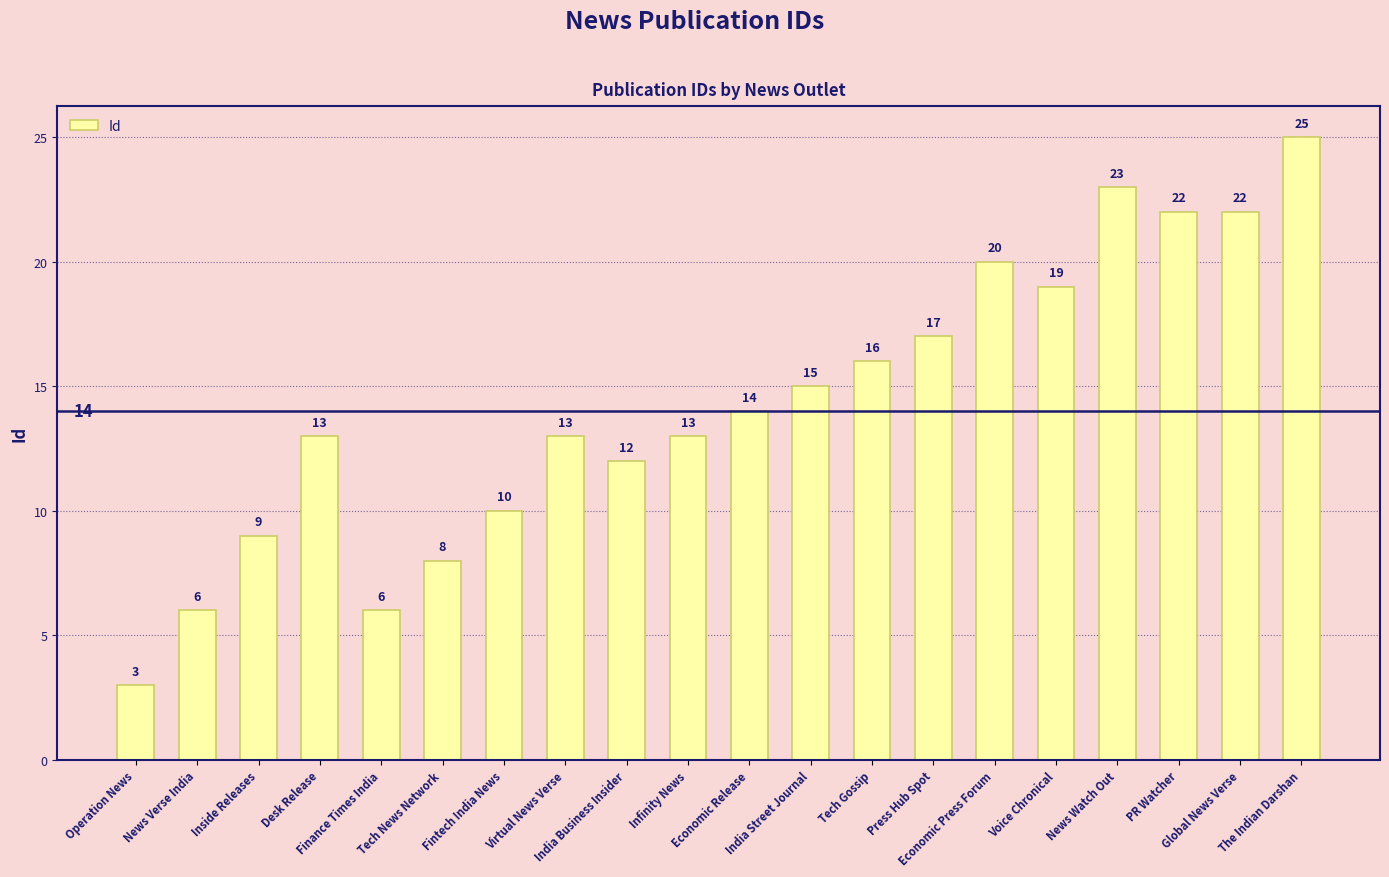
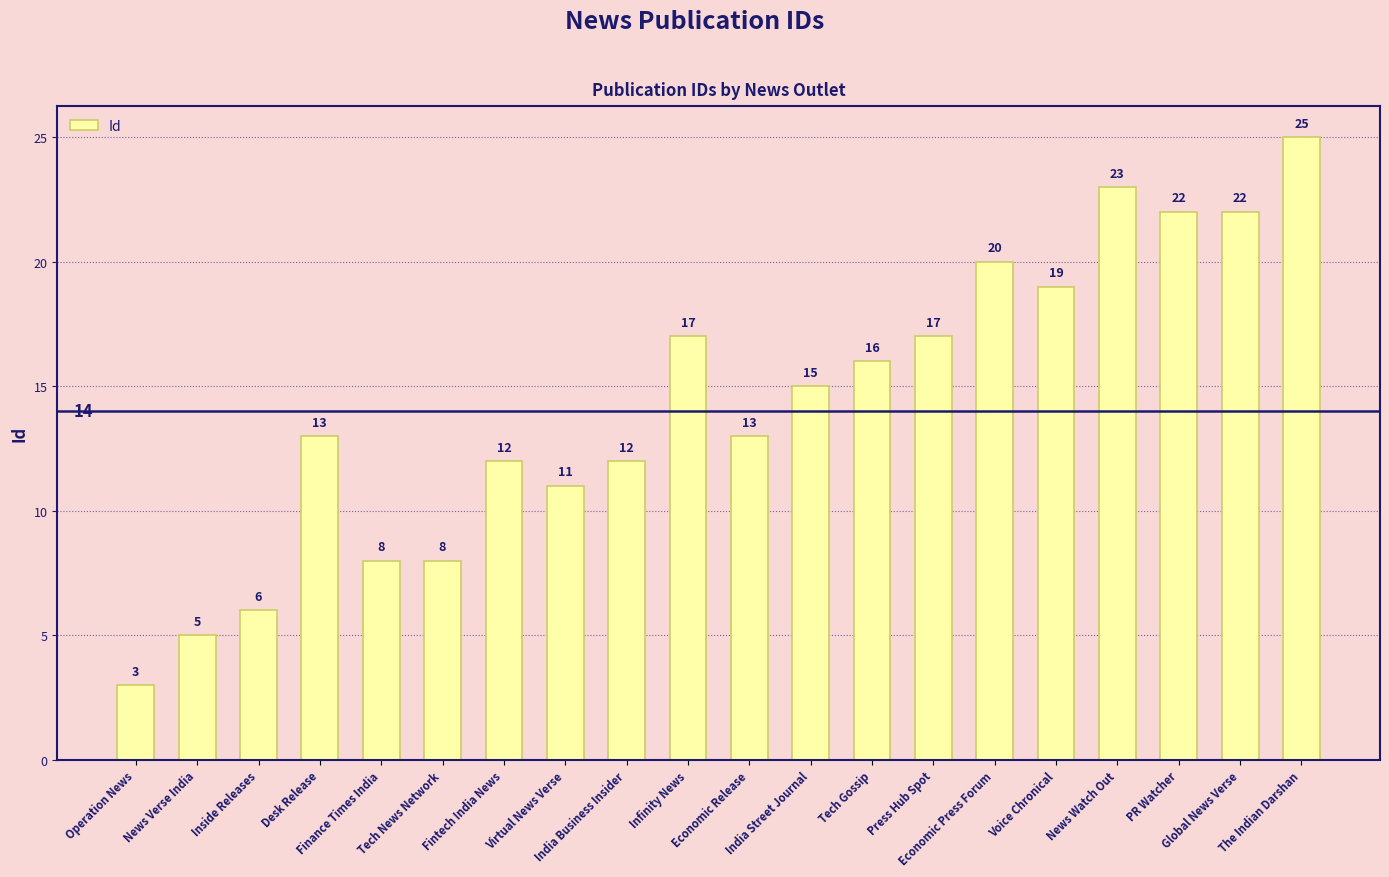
News Verse India: 6 -> 5
Inside Releases: 9 -> 6
Finance Times India: 6 -> 8
Fintech India News: 10 -> 12
Virtual News Verse: 13 -> 11
Infinity News: 13 -> 17
Economic Release: 14 -> 13
